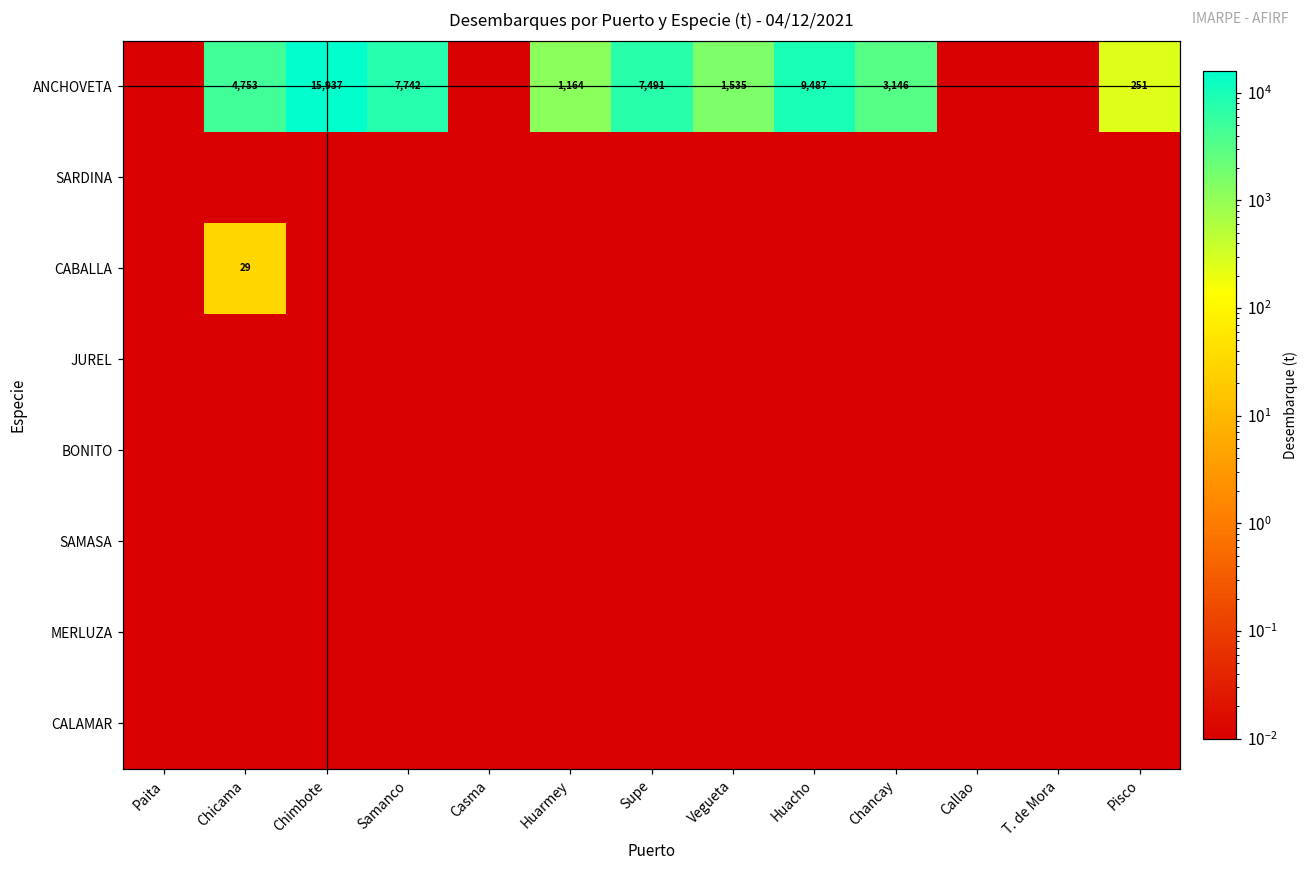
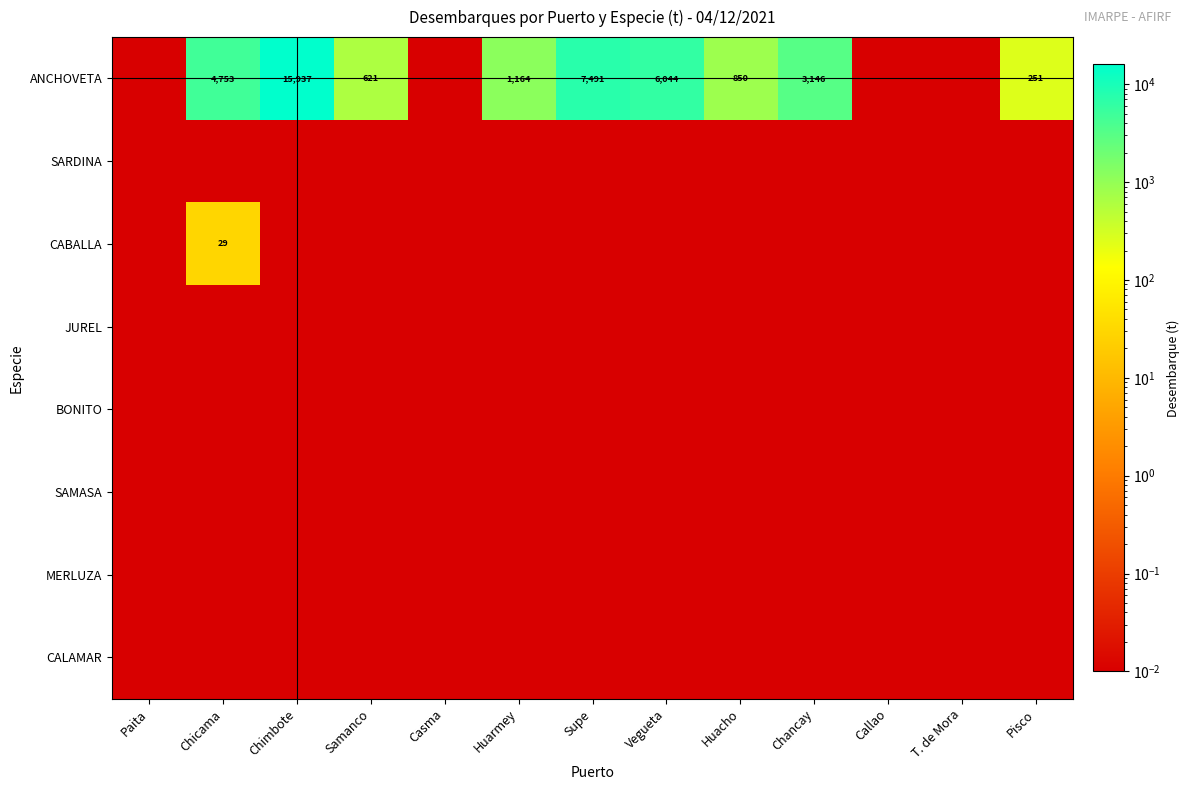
ANCHOVETA, Samanco: 7,742 -> 621
ANCHOVETA, Vegueta: 1,535 -> 6,044
ANCHOVETA, Huacho: 9,487 -> 850
